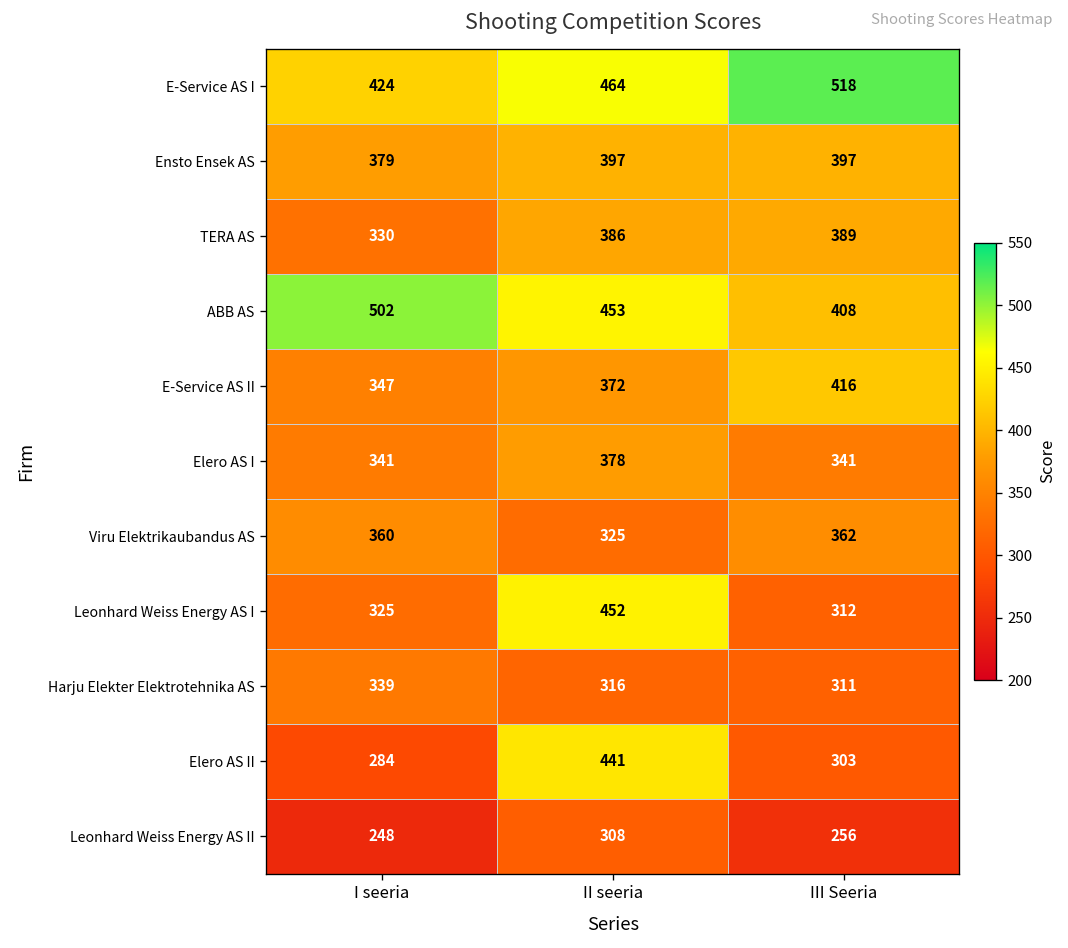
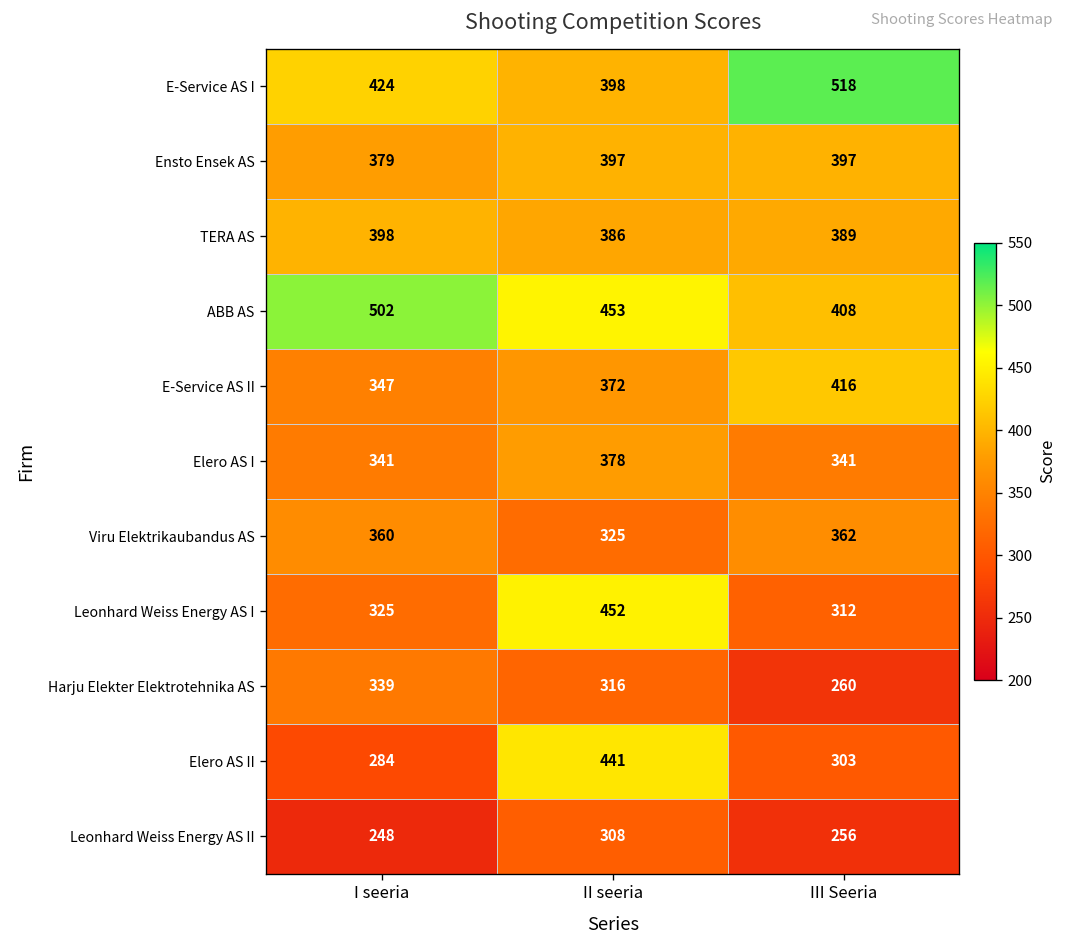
E-Service AS I, II seeria: 464 -> 398
TERA AS, I seeria: 330 -> 398
Harju Elekter Elektrotehnika AS, III Seeria: 311 -> 260
